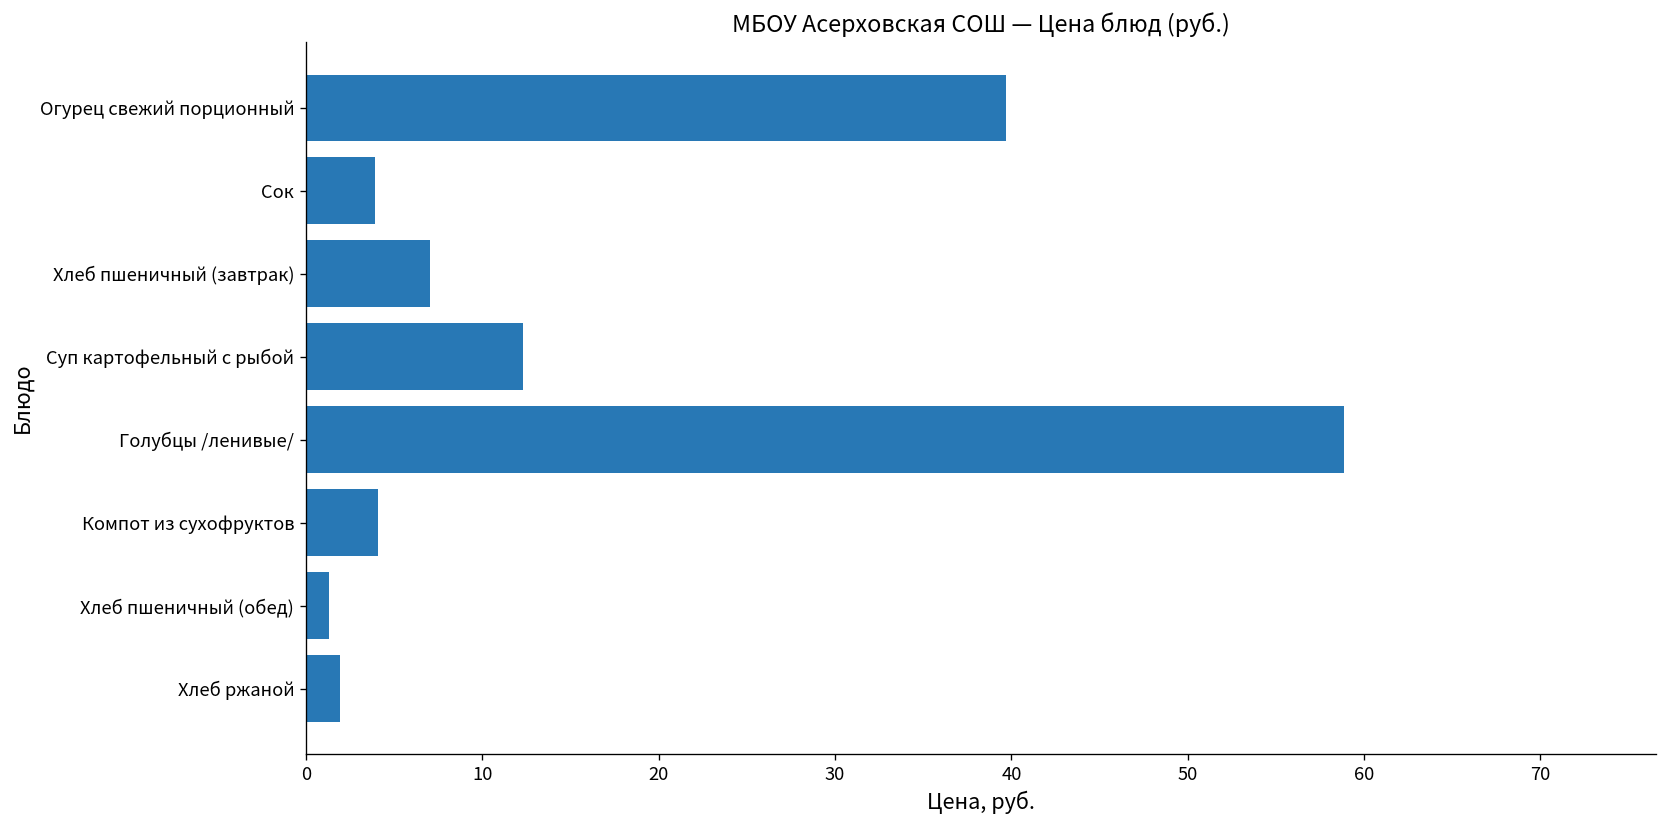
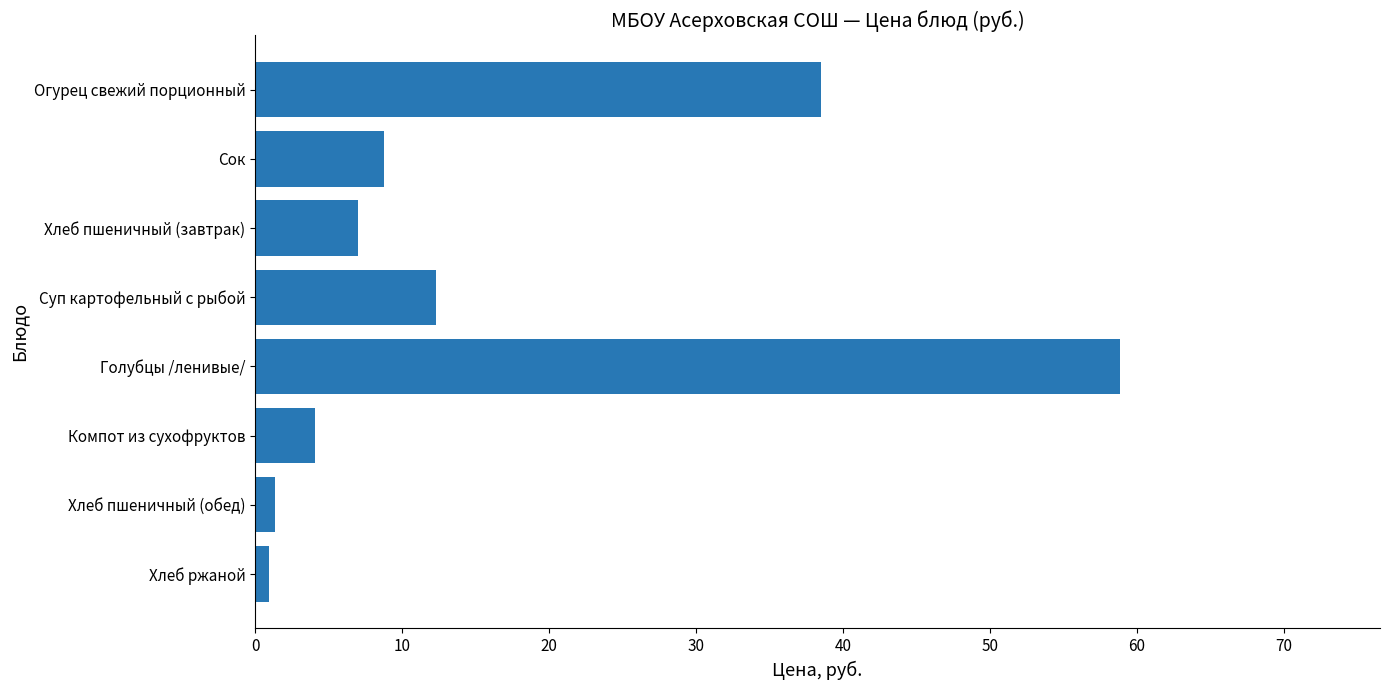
Огурец свежий порционный: 39.7 -> 38.5
Сок: 3.9 -> 8.8
Хлеб ржаной: 1.9 -> 0.9
